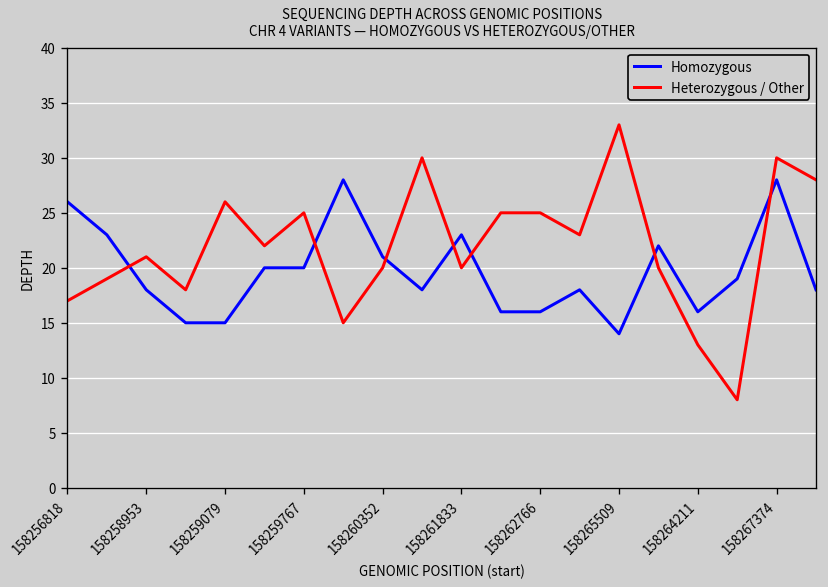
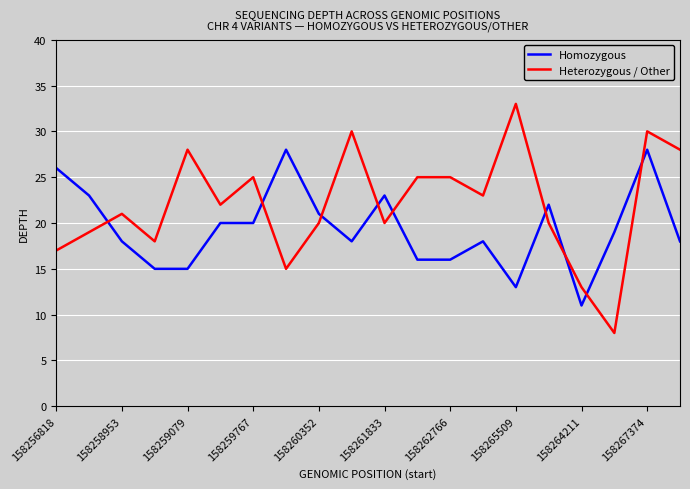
Heterozygous / Other, 158259079: 26 -> 28
Homozygous, 158265509: 14 -> 13
Homozygous, 158264211: 16 -> 11
